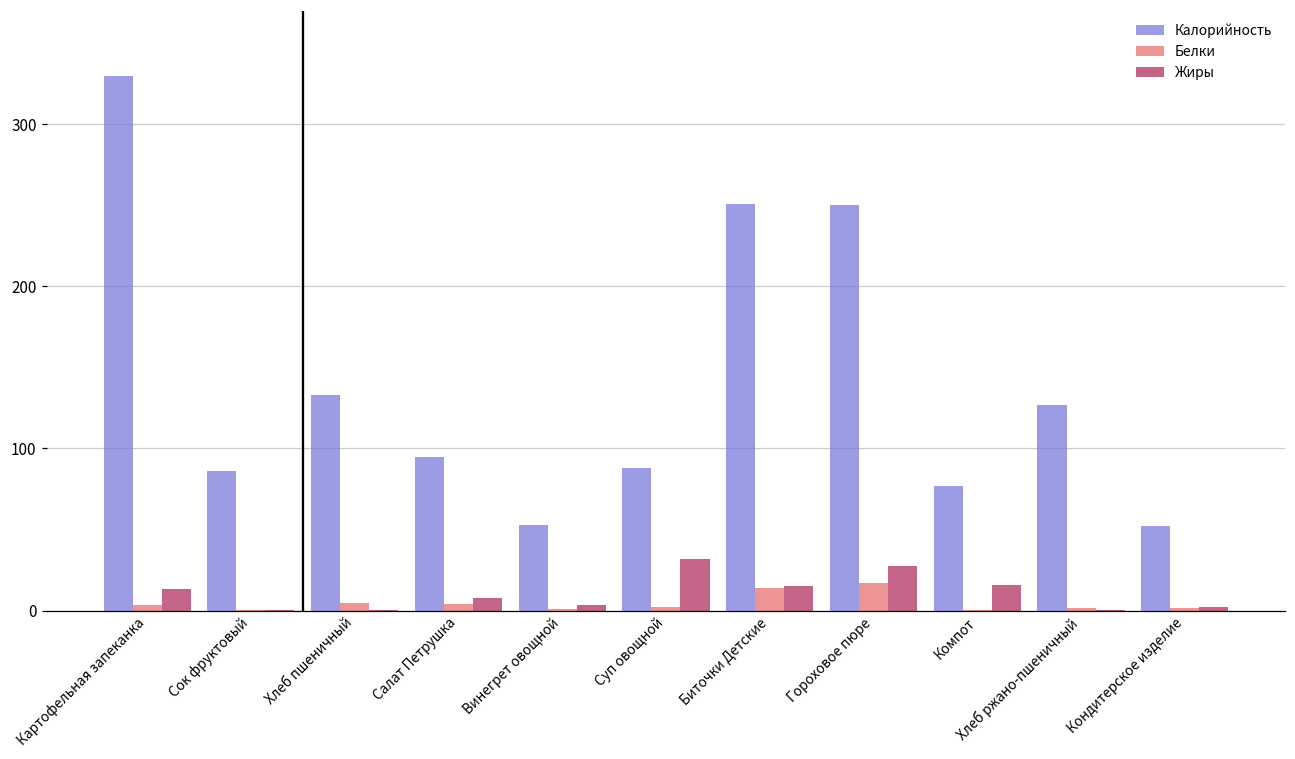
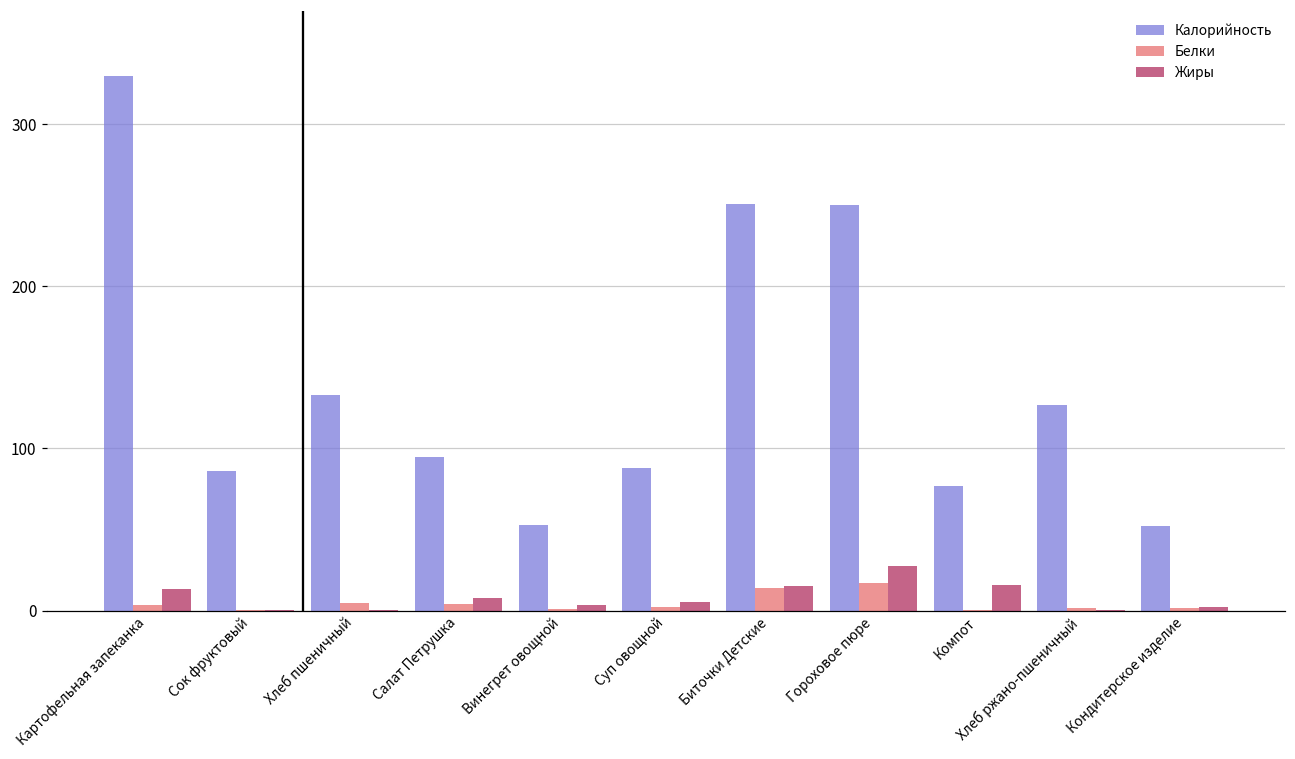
Жиры, Суп овощной: 32 -> 5
